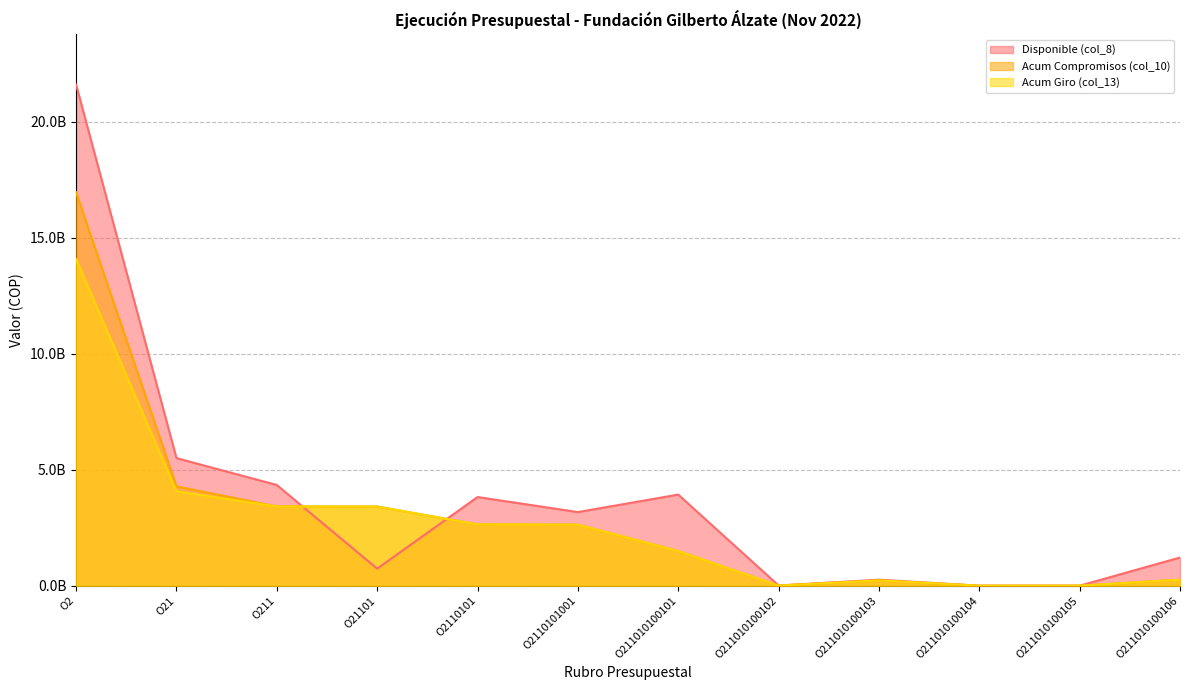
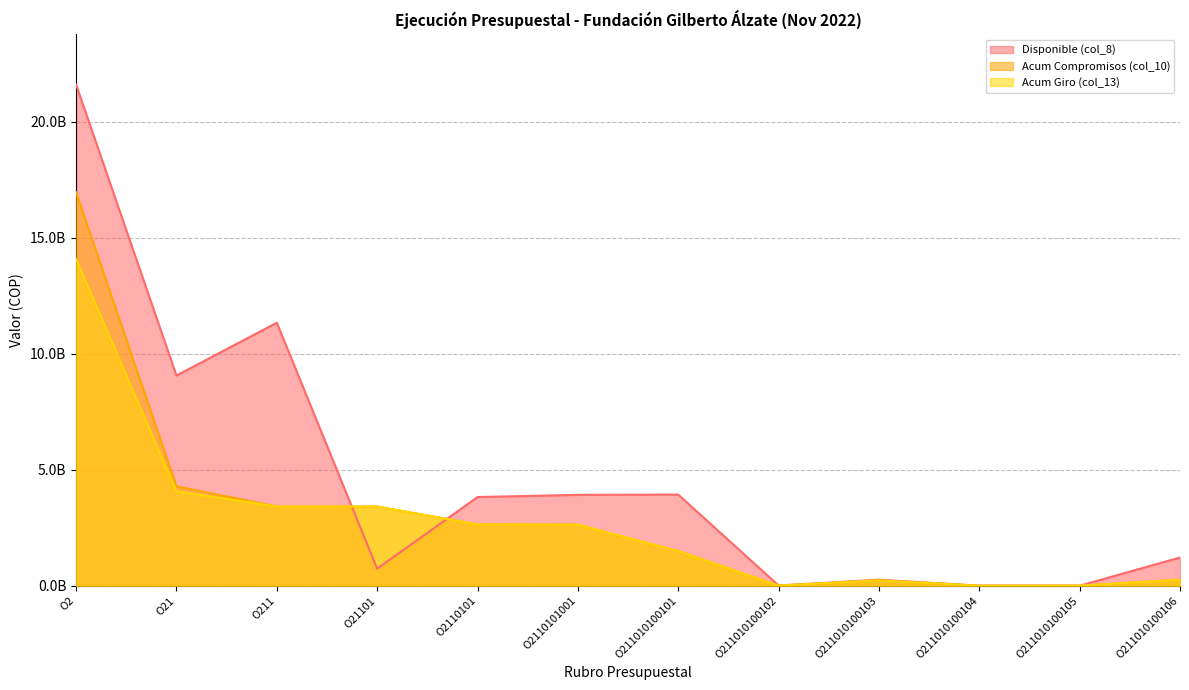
Disponible (col_8), O21: 5500000000 -> 9100000000
Disponible (col_8), O211: 4300000000 -> 11300000000
Disponible (col_8), O2110101001: 3200000000 -> 3900000000
